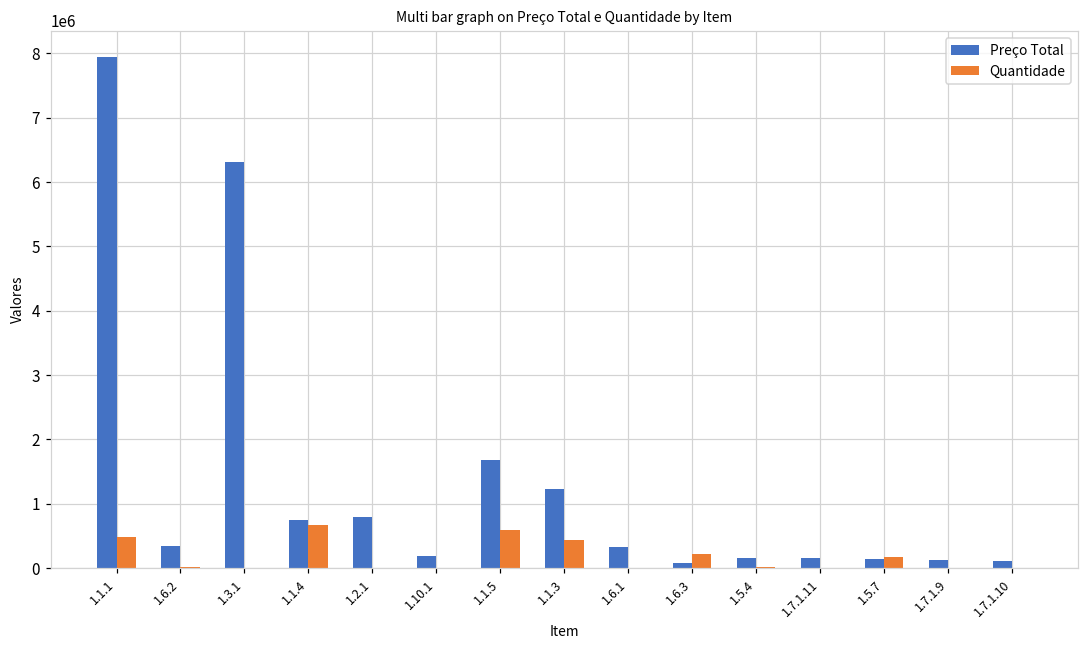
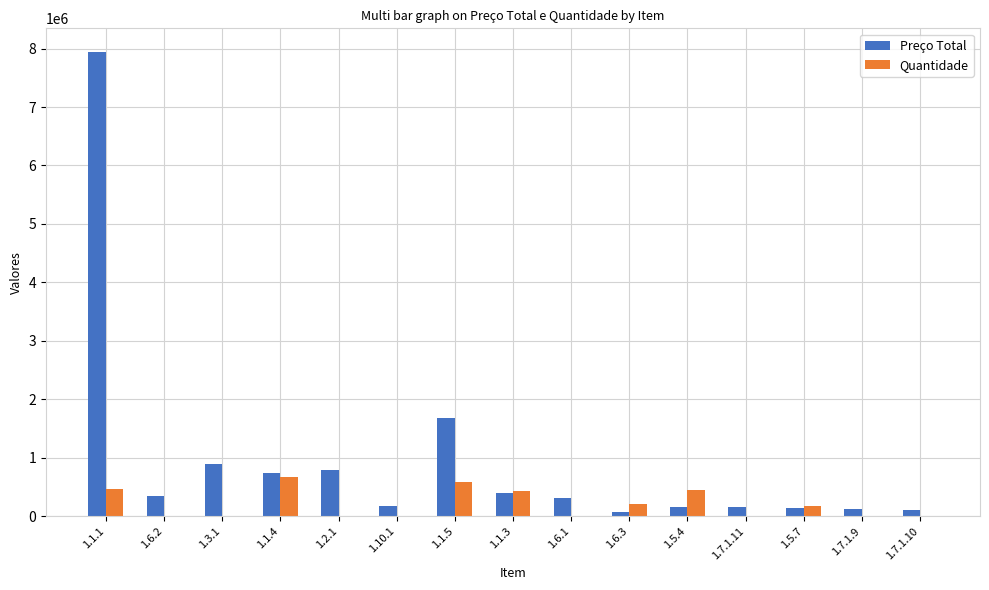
Preço Total, 1.3.1: 6300000 -> 900000
Preço Total, 1.1.3: 1200000 -> 400000
Quantidade, 1.5.4: 0 -> 500000
